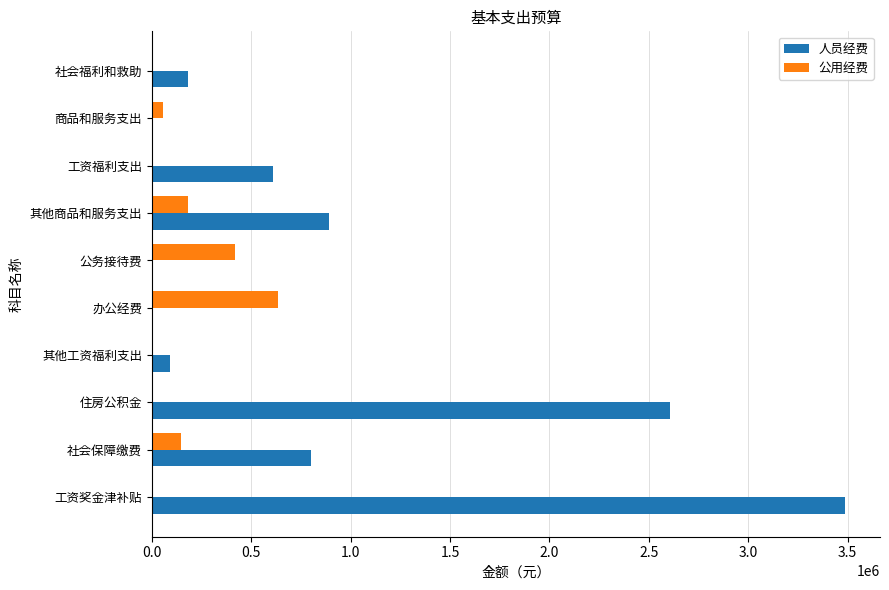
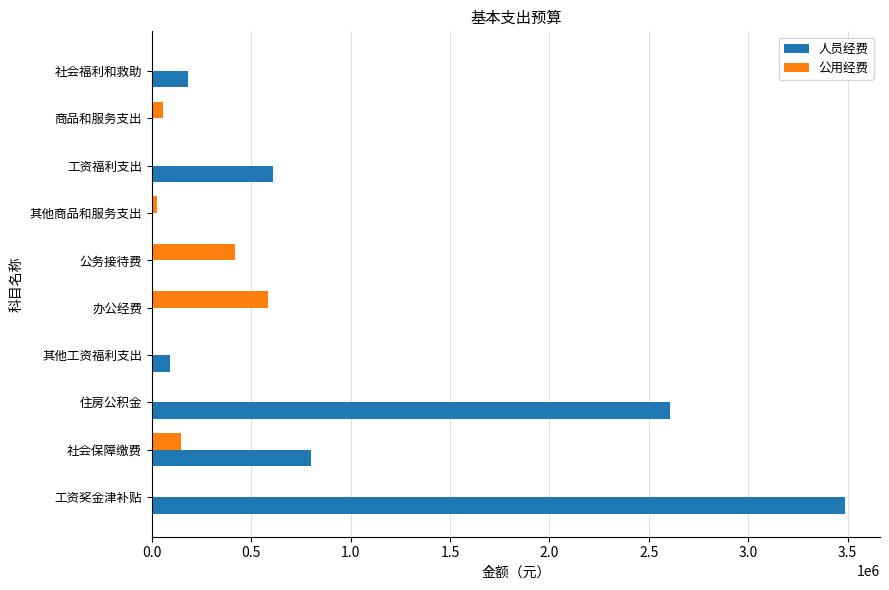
公用经费, 其他商品和服务支出: 180000 -> 20000
人员经费, 其他商品和服务支出: 890000 -> 0
公用经费, 办公经费: 630000 -> 590000
